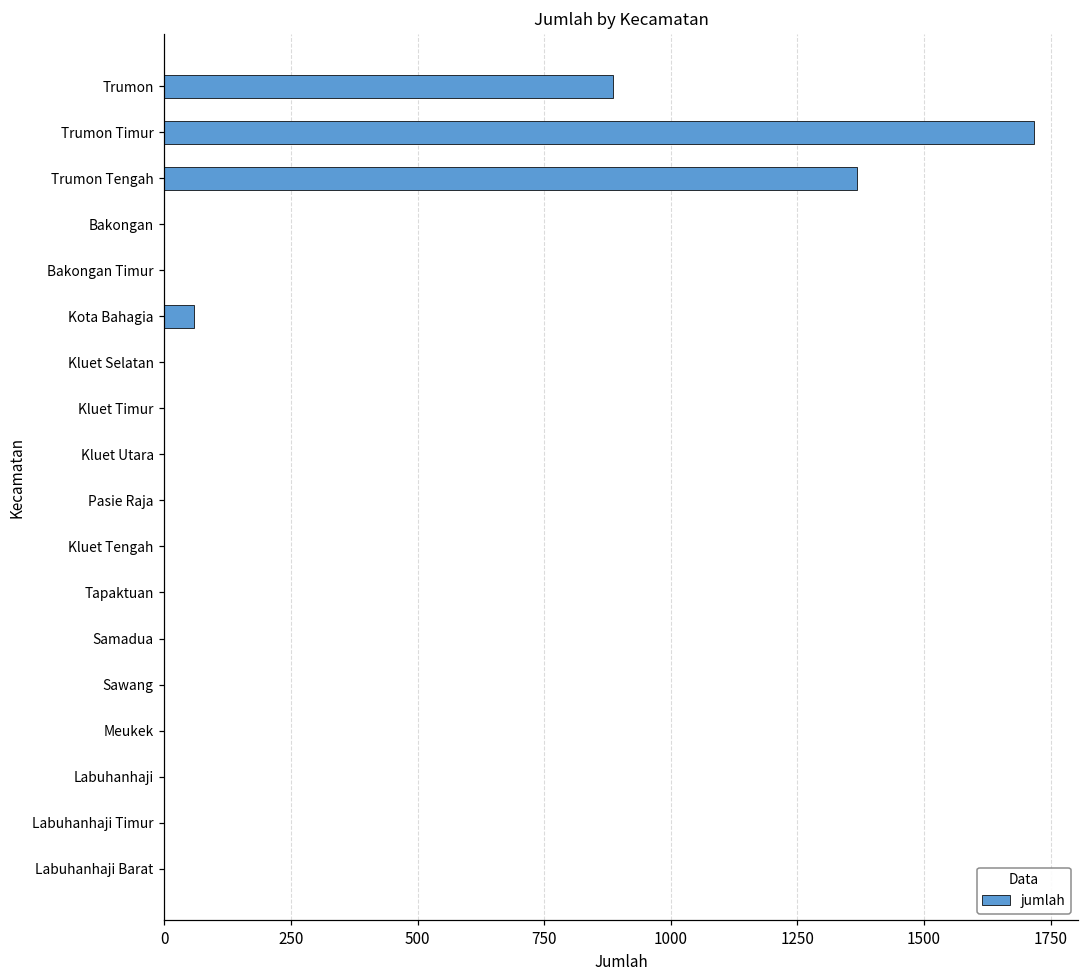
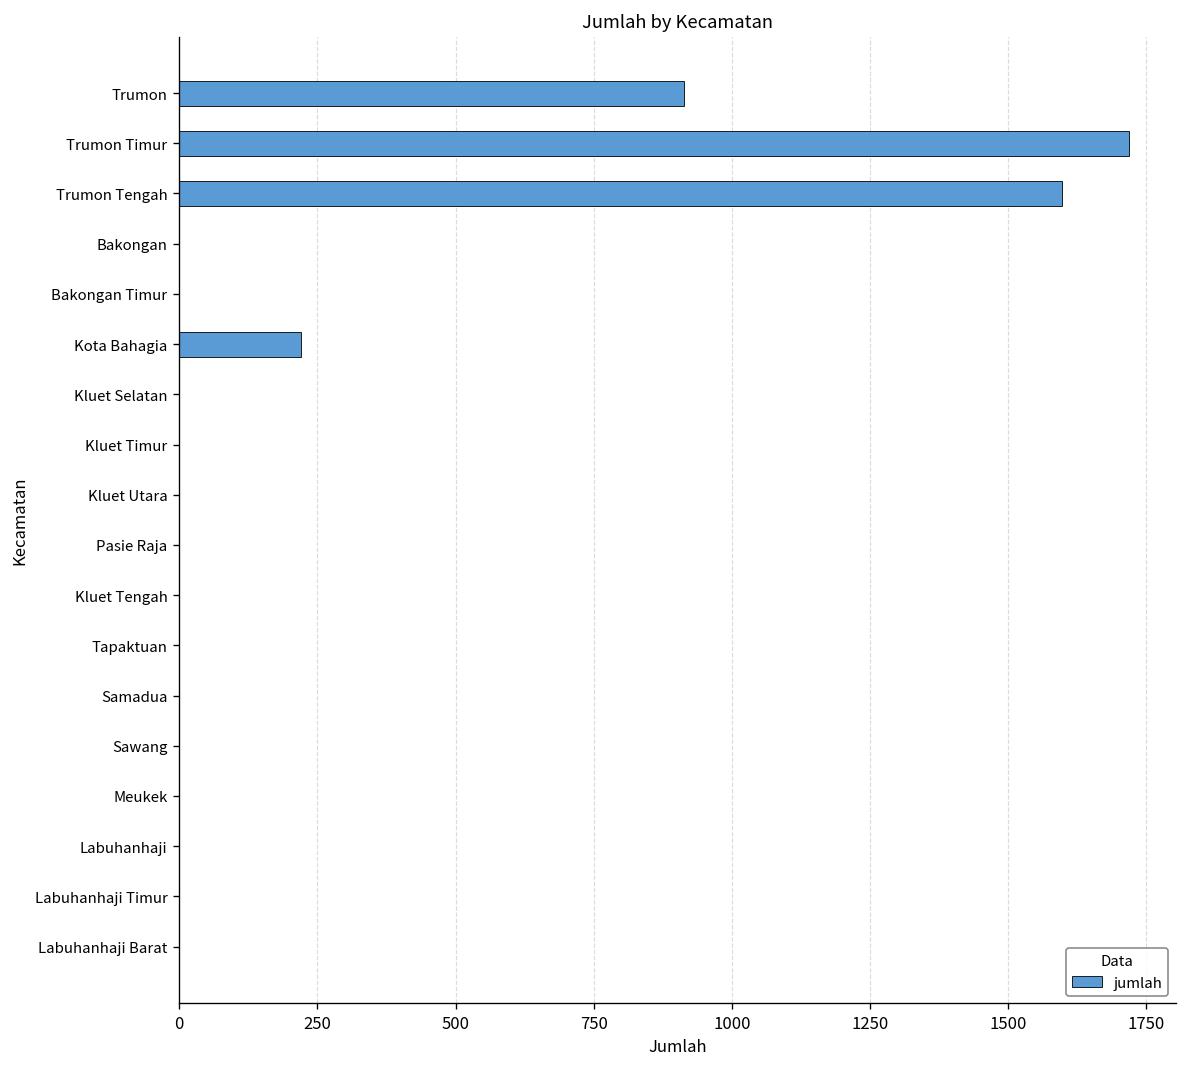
Trumon: 890 -> 910
Trumon Tengah: 1370 -> 1600
Kota Bahagia: 60 -> 220
